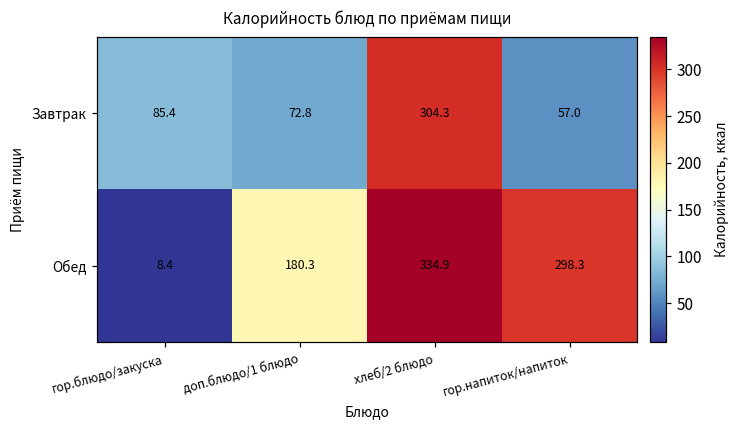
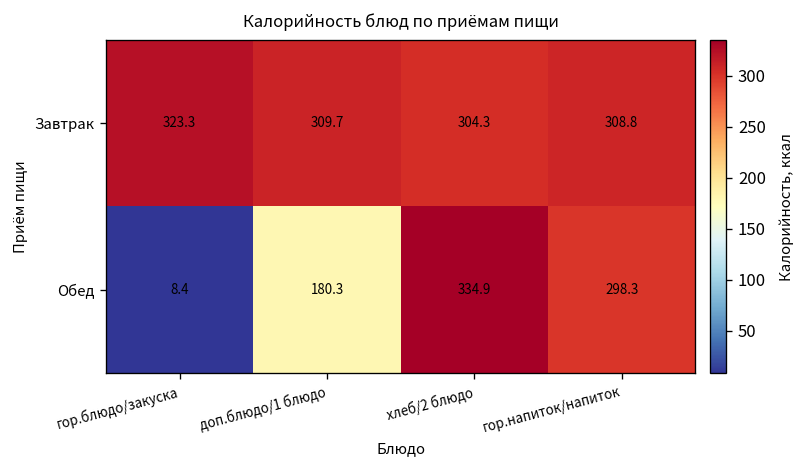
Завтрак, гор.блюдо/закуска: 85.4 -> 323.3
Завтрак, доп.блюдо/1 блюдо: 72.8 -> 309.7
Завтрак, гор.напиток/напиток: 57.0 -> 308.8
